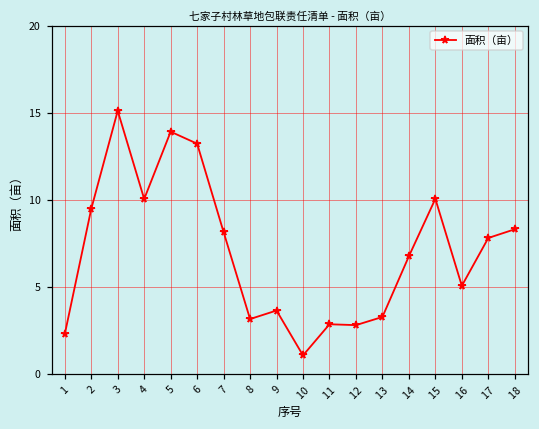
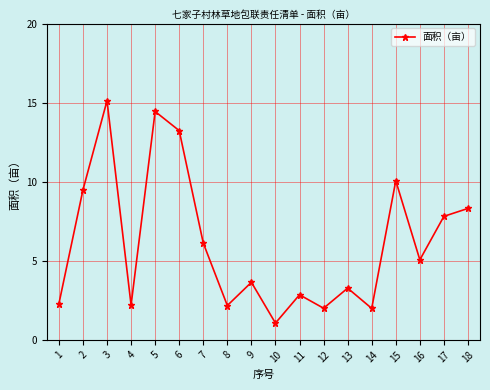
4: 10.1 -> 2.2
5: 13.9 -> 14.4
7: 8.2 -> 6.1
8: 3.2 -> 2.2
12: 2.8 -> 2.0
14: 6.8 -> 2.0
